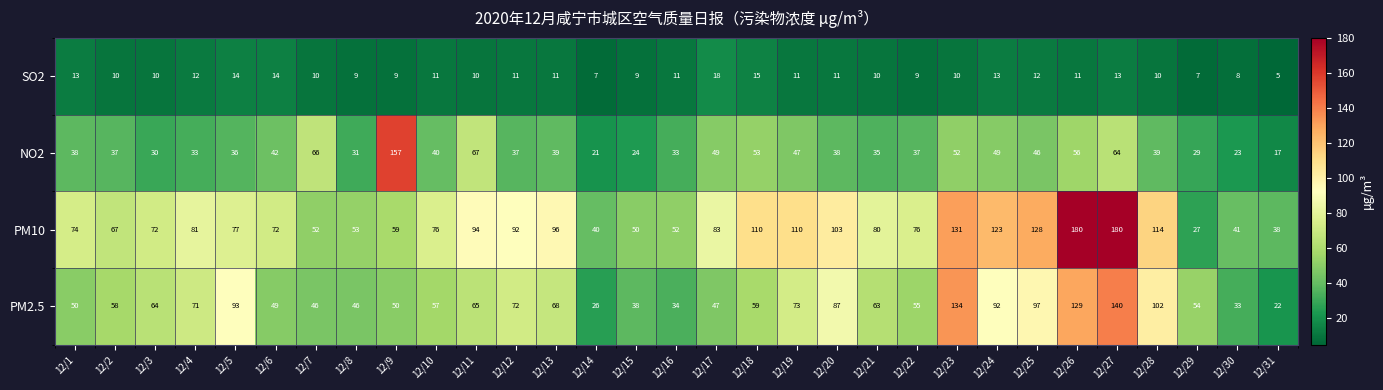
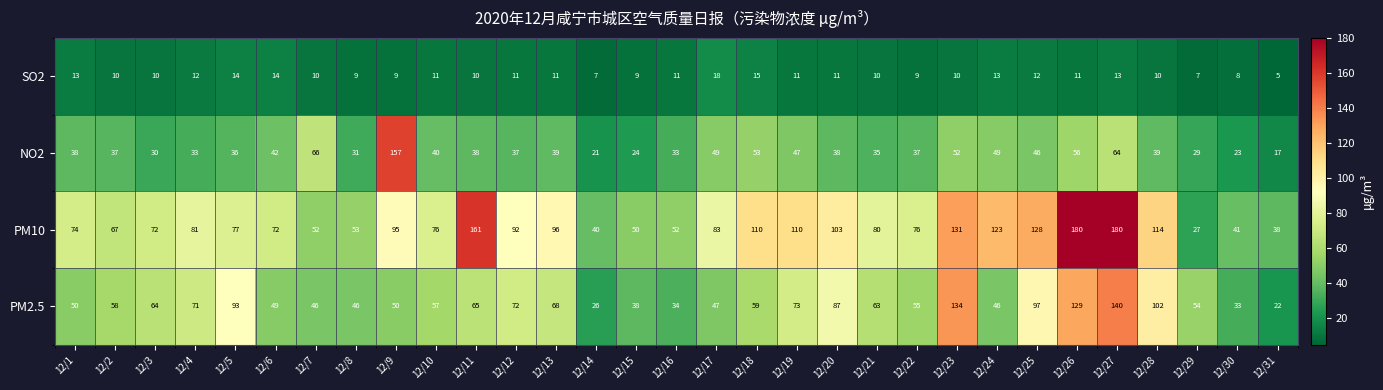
NO2, 12/11: 67 -> 38
PM10, 12/9: 59 -> 95
PM10, 12/11: 94 -> 161
PM2.5, 12/24: 92 -> 46
